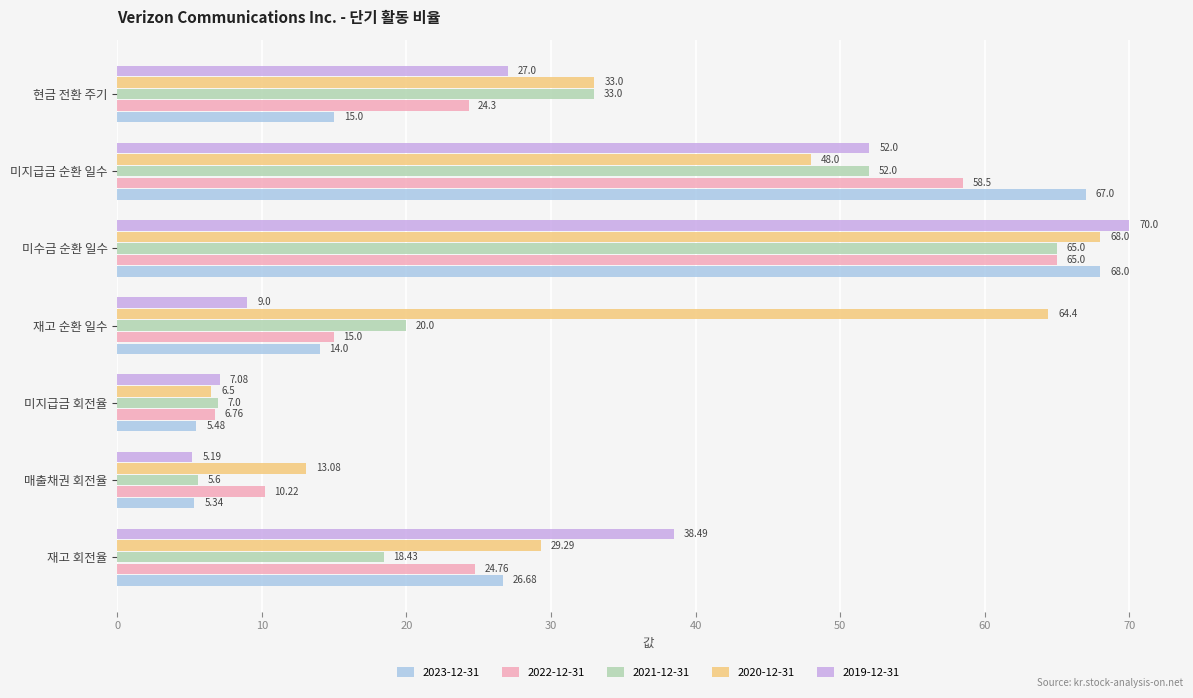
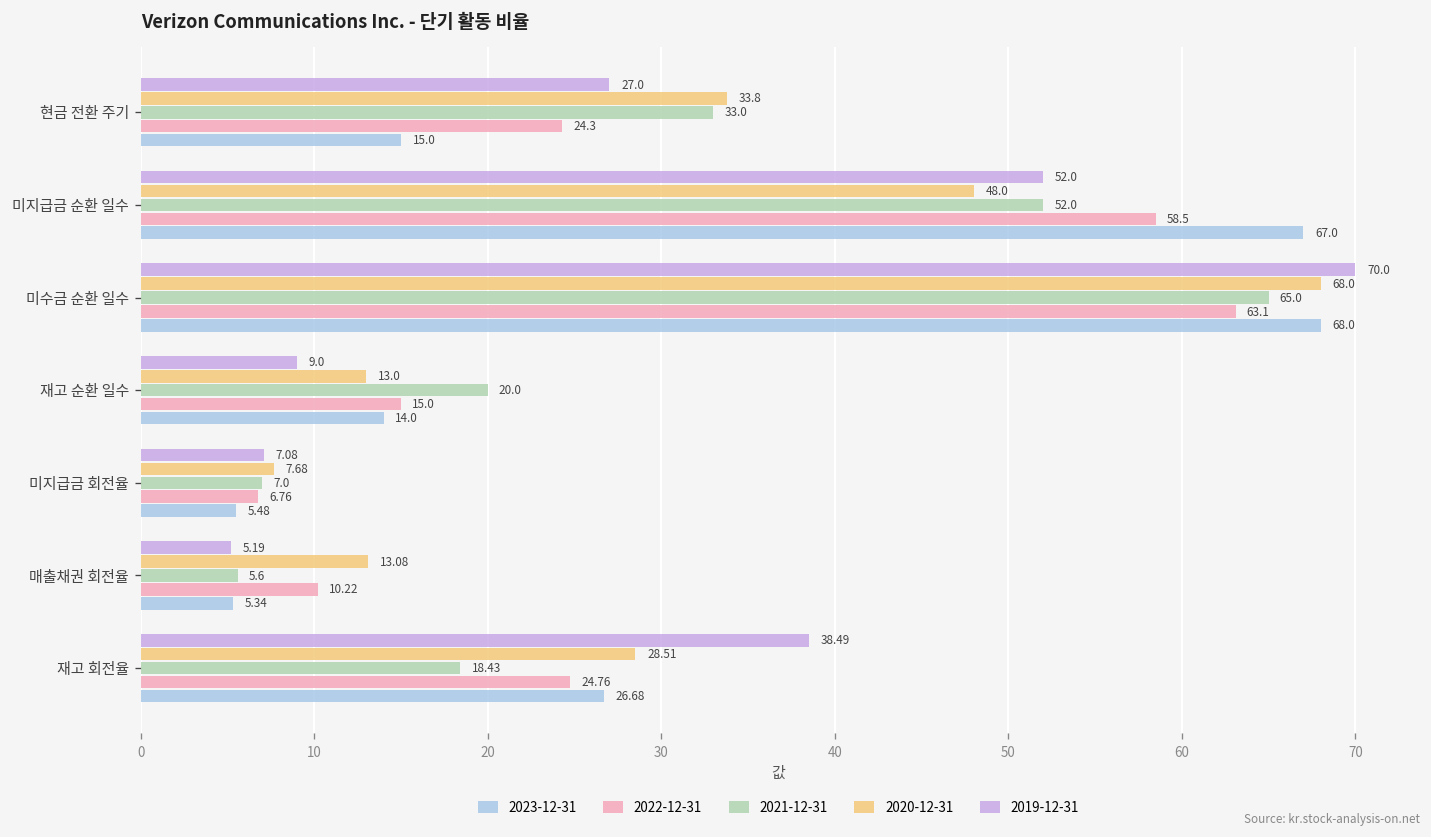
2020-12-31, 현금 전환 주기: 33.0 -> 33.8
2022-12-31, 미수금 순환 일수: 65.0 -> 63.1
2020-12-31, 재고 순환 일수: 64.4 -> 13.0
2020-12-31, 미지급금 회전율: 6.5 -> 7.68
2020-12-31, 재고 회전율: 29.29 -> 28.51
